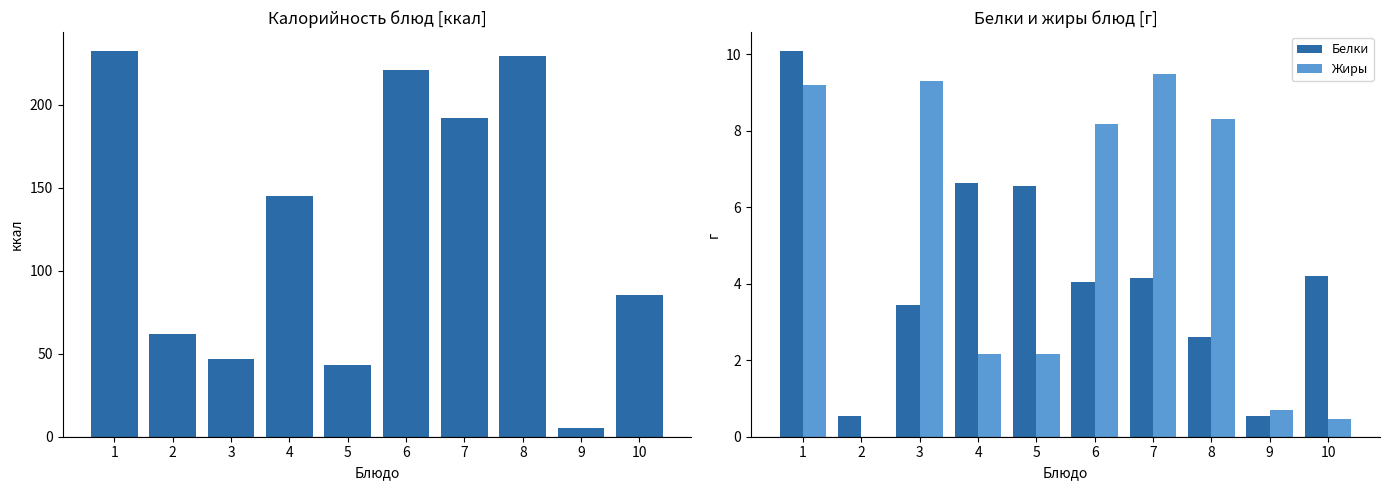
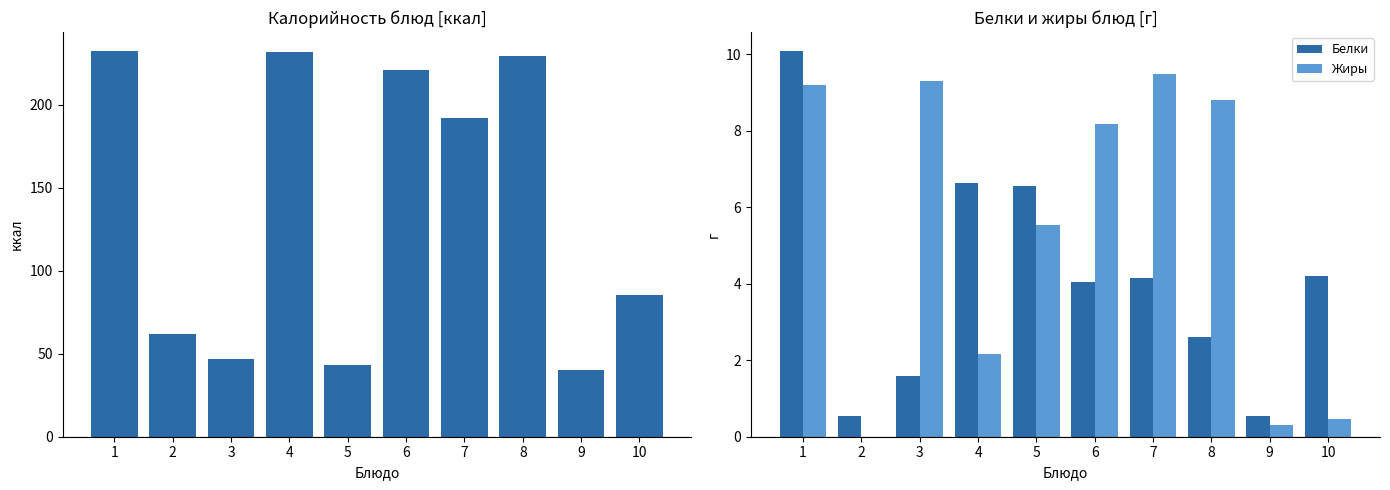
Калорийность блюд [ккал], 4: 145 -> 232
Калорийность блюд [ккал], 9: 5 -> 40
Белки и жиры блюд [г], Белки, 3: 3.4 -> 1.6
Белки и жиры блюд [г], Жиры, 5: 2.2 -> 5.5
Белки и жиры блюд [г], Жиры, 8: 8.3 -> 8.8
Белки и жиры блюд [г], Жиры, 9: 0.7 -> 0.3
